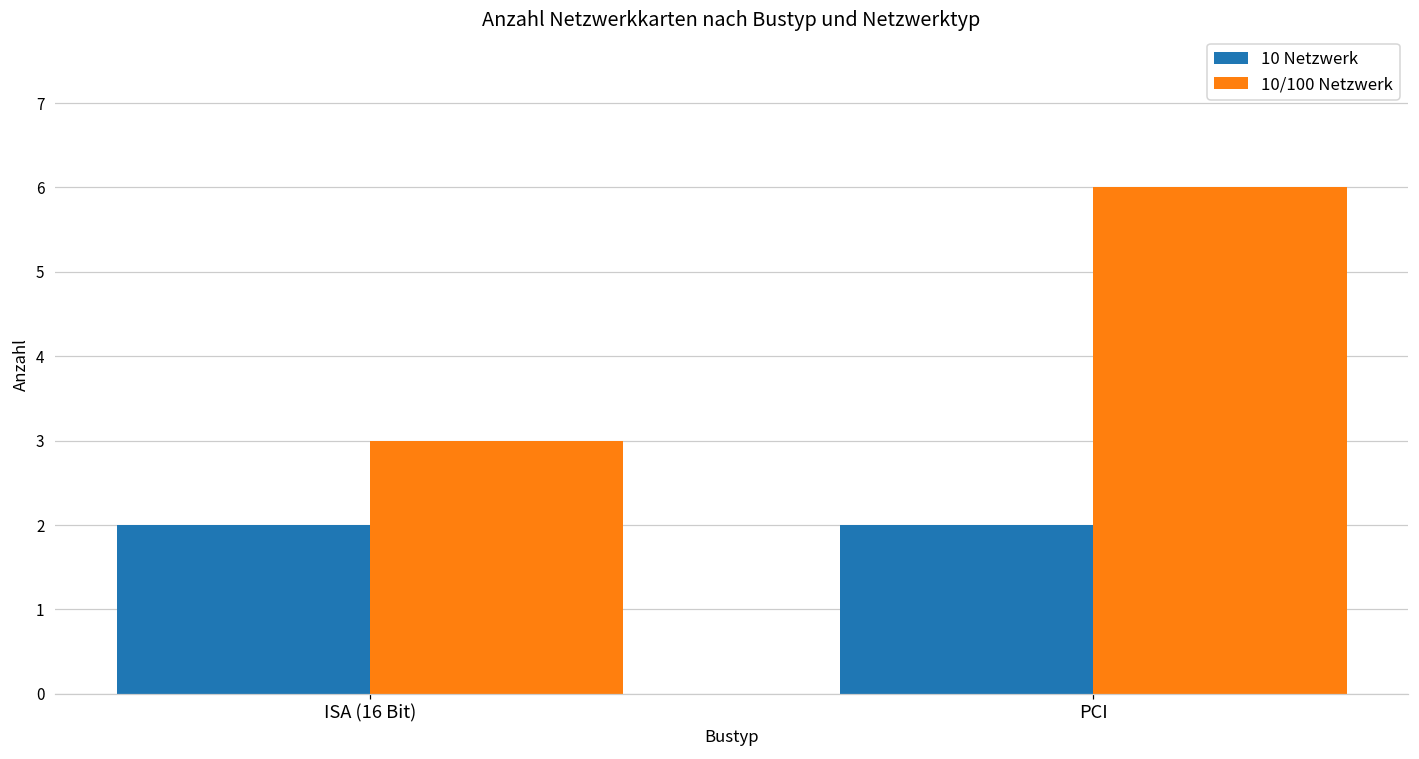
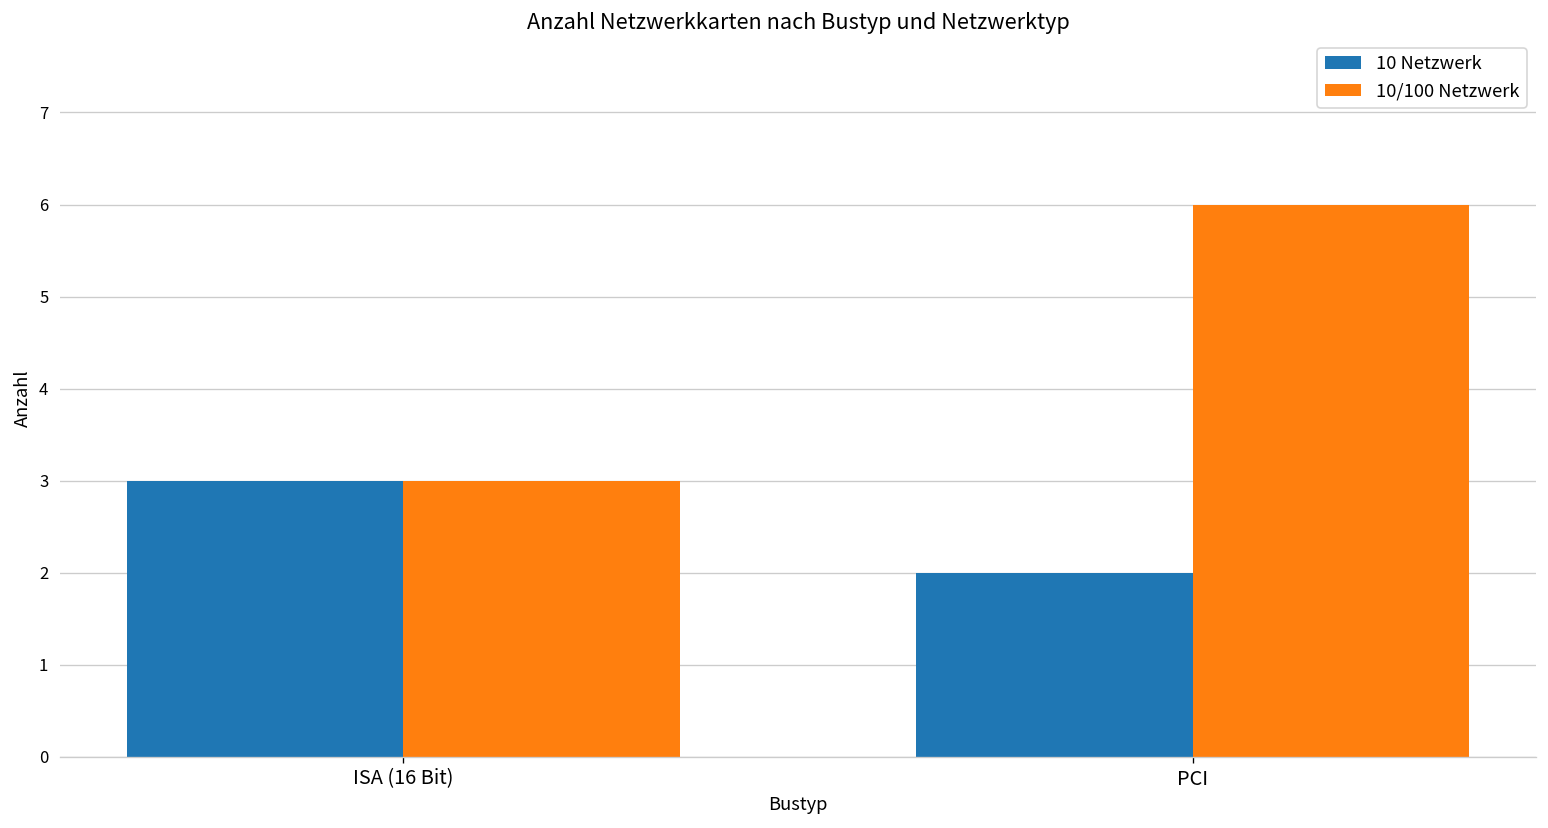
10 Netzwerk, ISA (16 Bit): 2 -> 3
